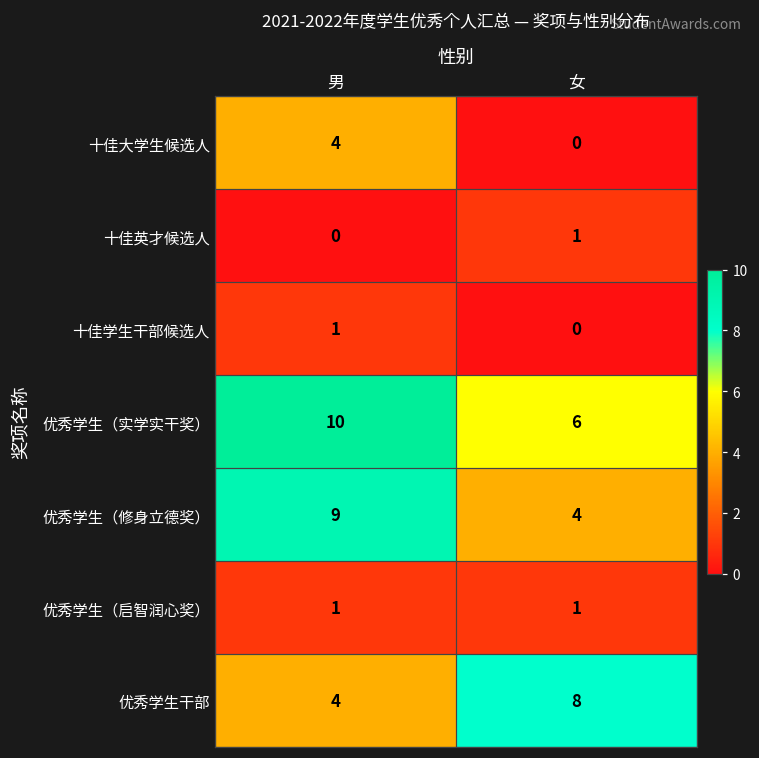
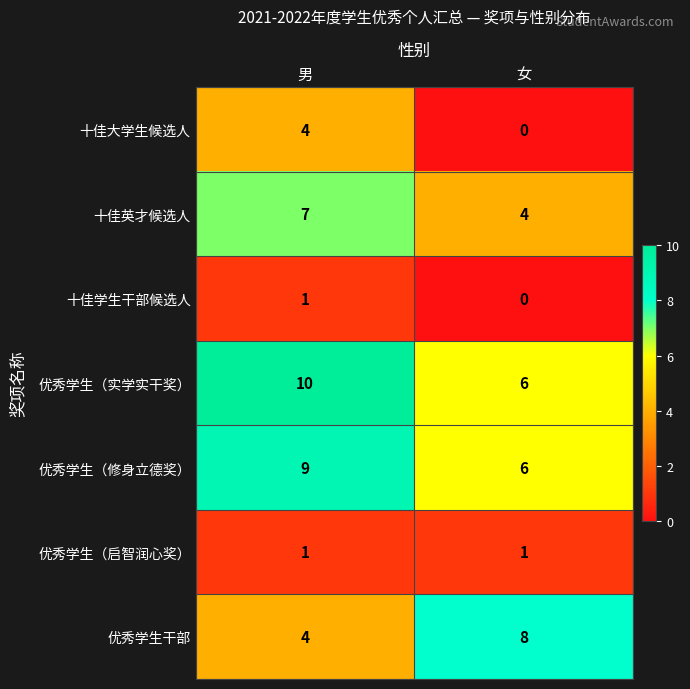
十佳英才候选人, 男: 0 -> 7
十佳英才候选人, 女: 1 -> 4
优秀学生（修身立德奖）, 女: 4 -> 6
